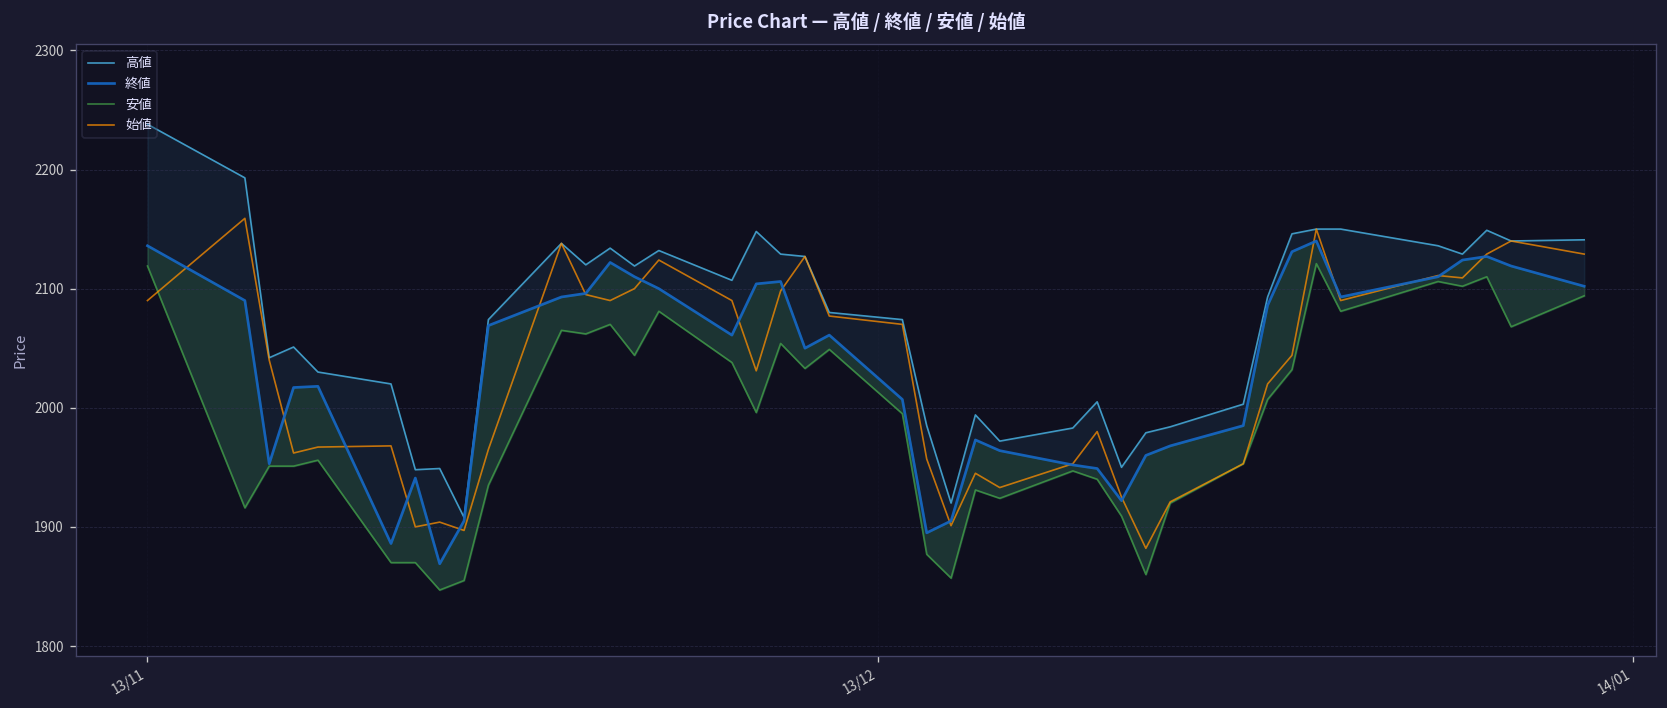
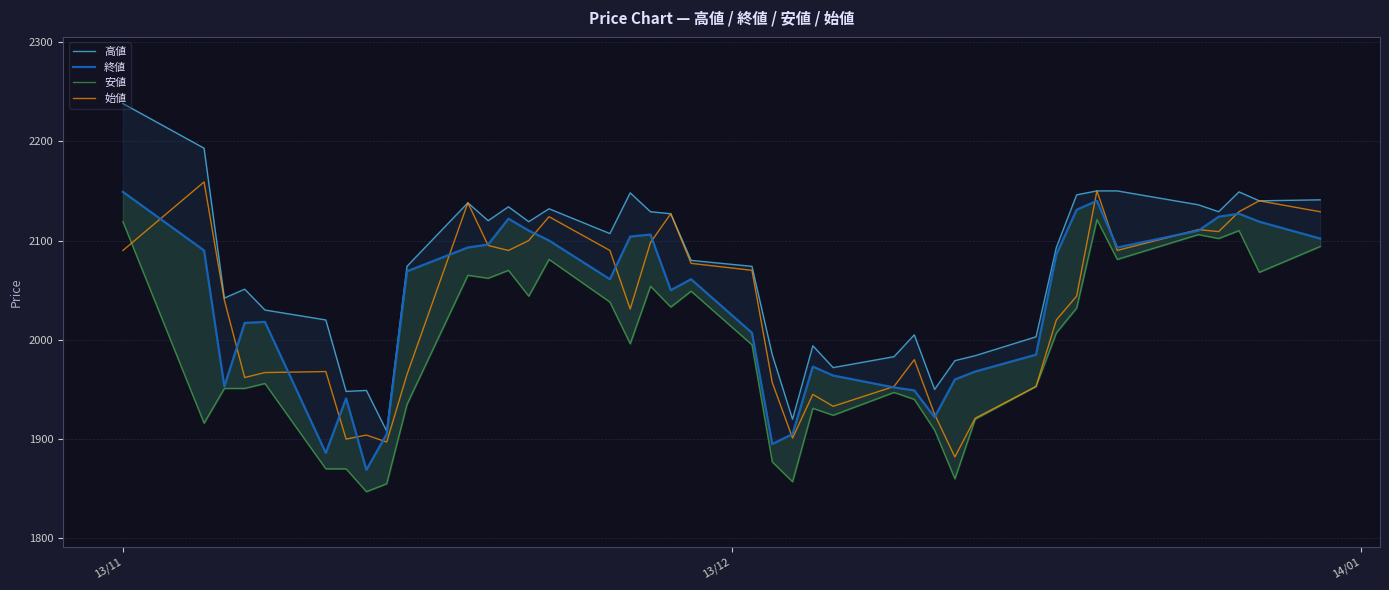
終値, 13/11: 2140 -> 2150
